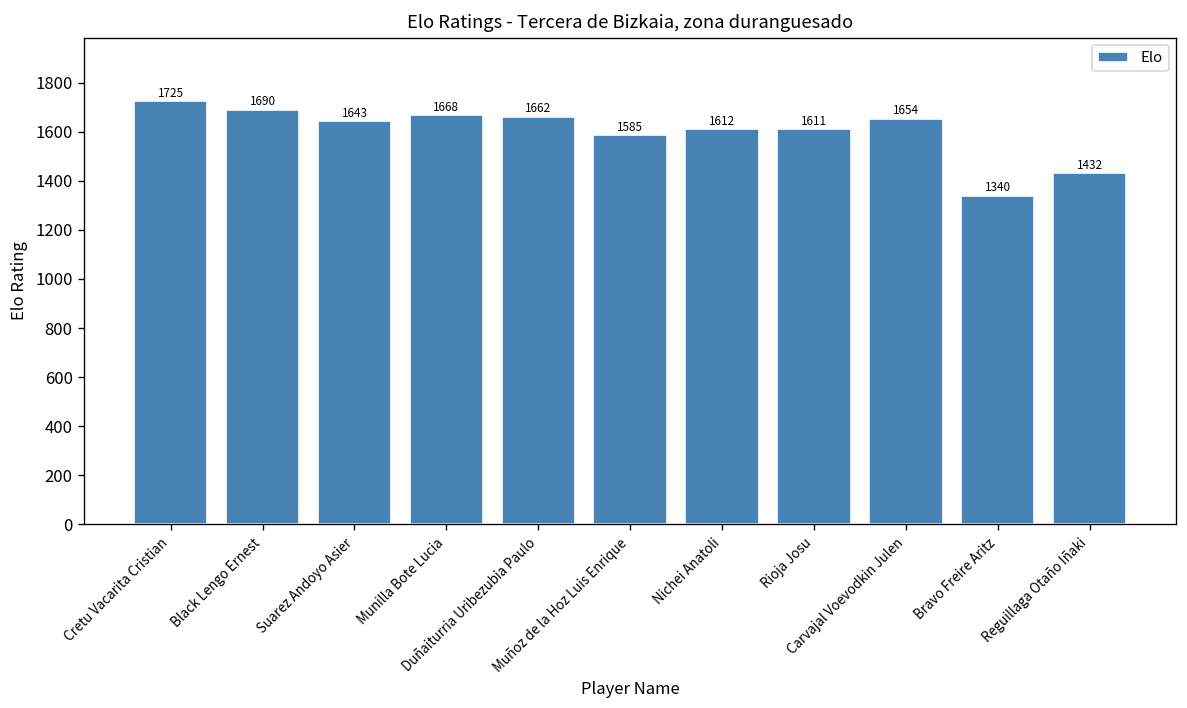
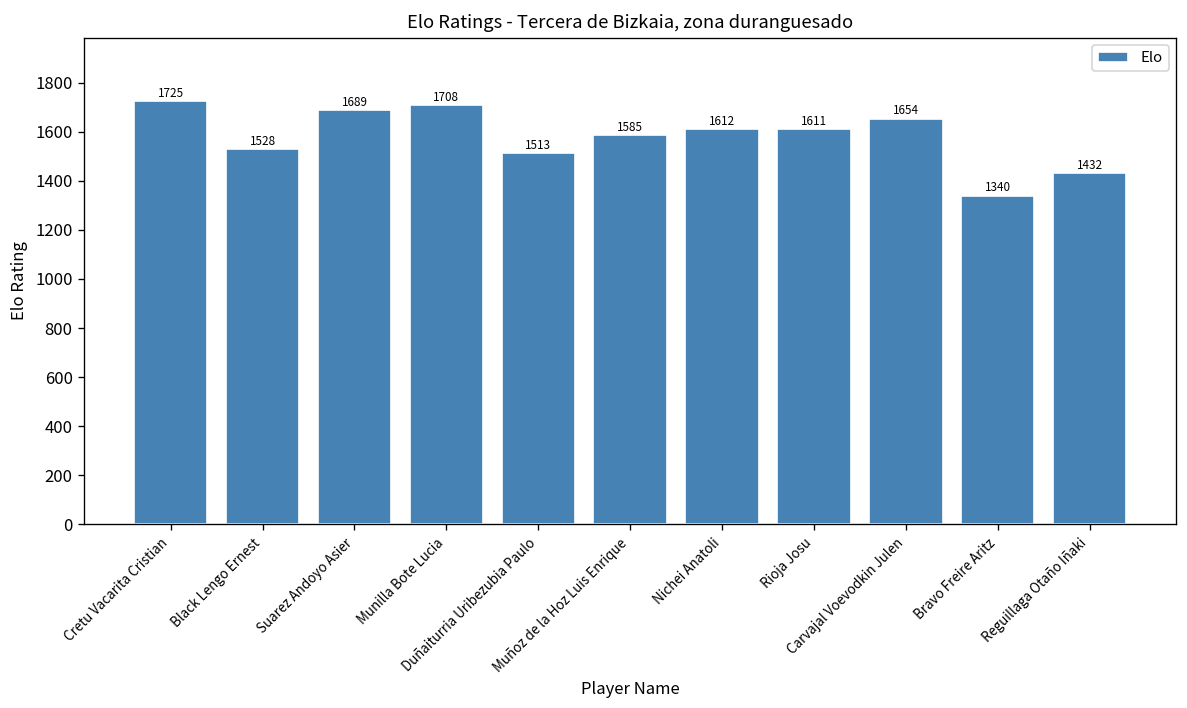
Black Lengo Ernest: 1690 -> 1528
Suarez Andoyo Asier: 1643 -> 1689
Munilla Bote Lucia: 1668 -> 1708
Duñaiturria Uribezubia Paulo: 1662 -> 1513
